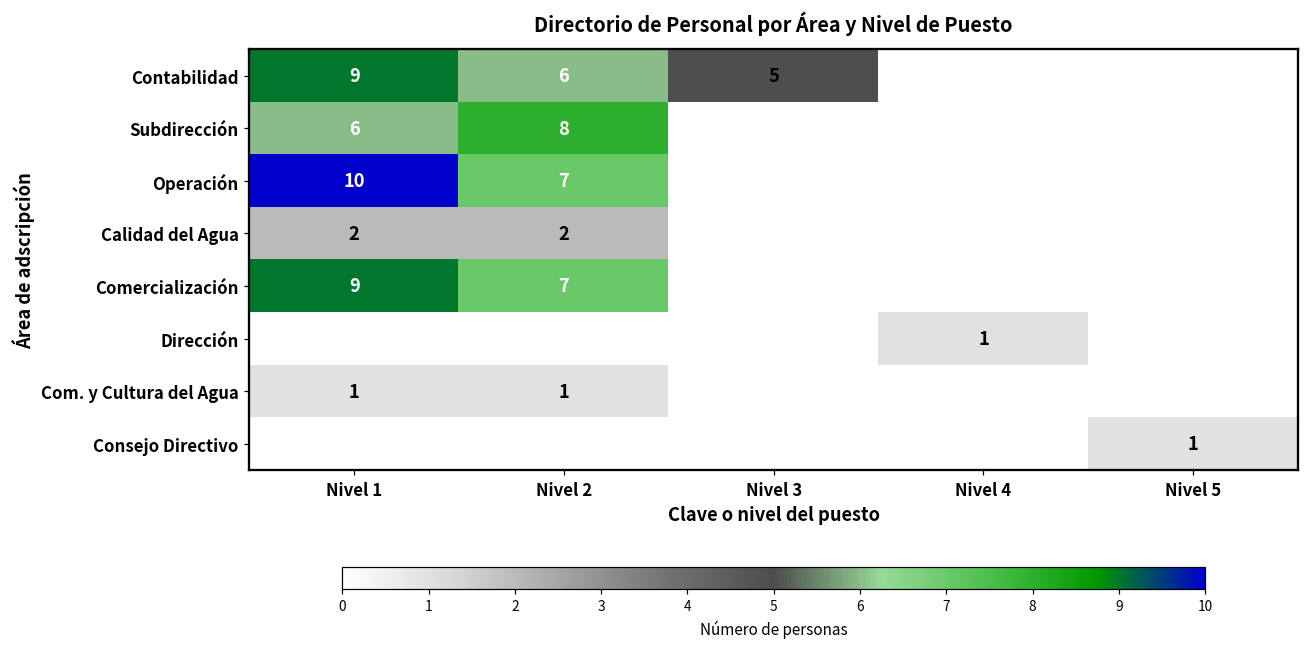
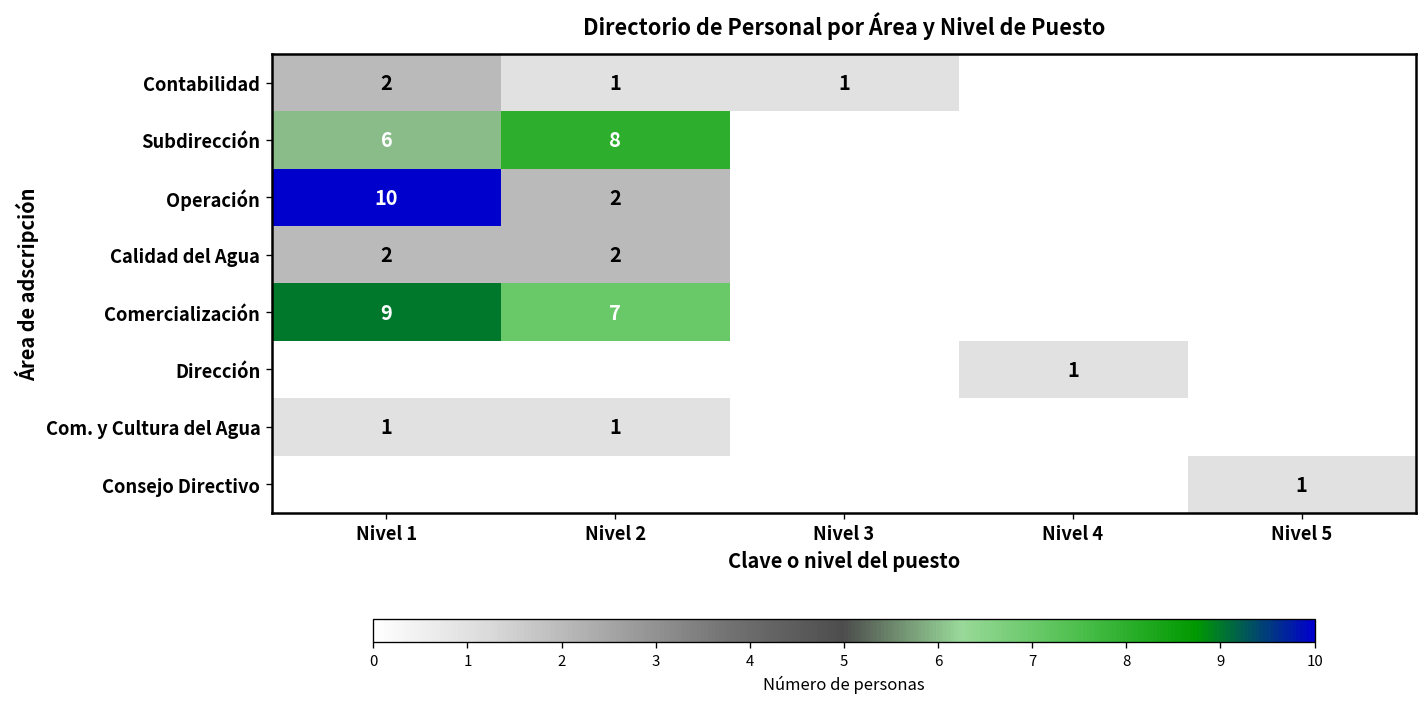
Contabilidad, Nivel 1: 9 -> 2
Contabilidad, Nivel 2: 6 -> 1
Contabilidad, Nivel 3: 5 -> 1
Operación, Nivel 2: 7 -> 2
